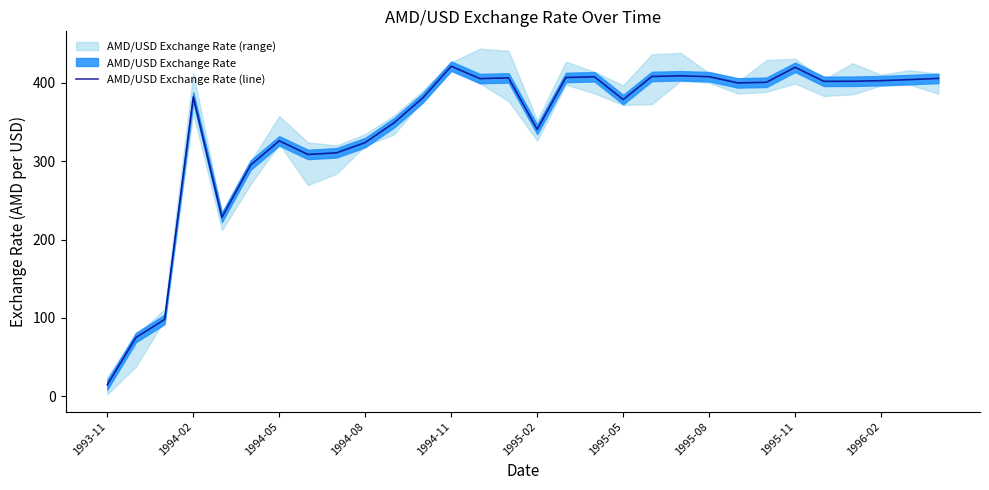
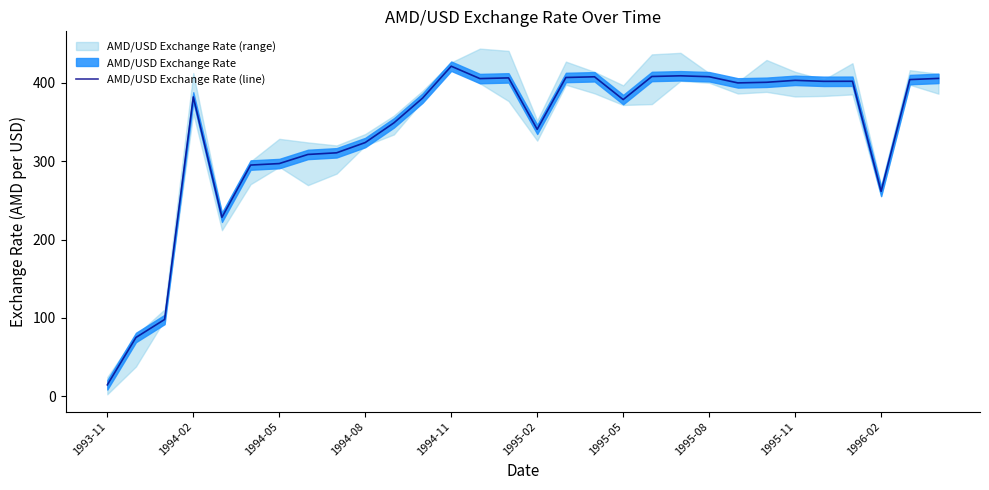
AMD/USD Exchange Rate (line), 1994-05: 330 -> 300
AMD/USD Exchange Rate (line), 1995-11: 420 -> 400
AMD/USD Exchange Rate (line), 1996-02: 400 -> 260
